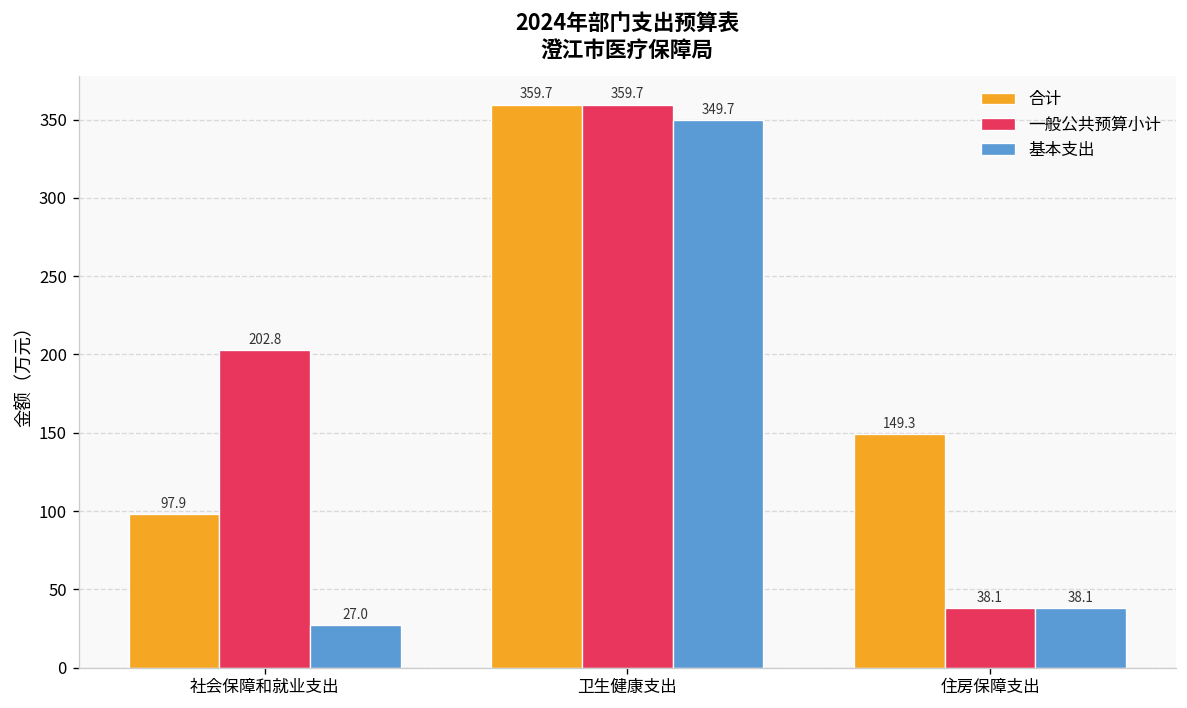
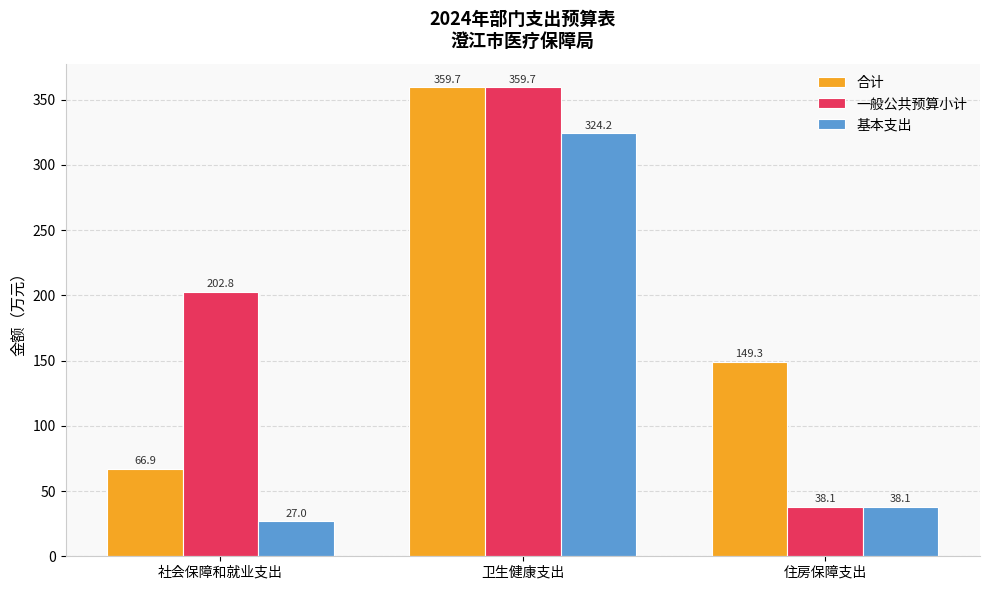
合计, 社会保障和就业支出: 97.9 -> 66.9
基本支出, 卫生健康支出: 349.7 -> 324.2
